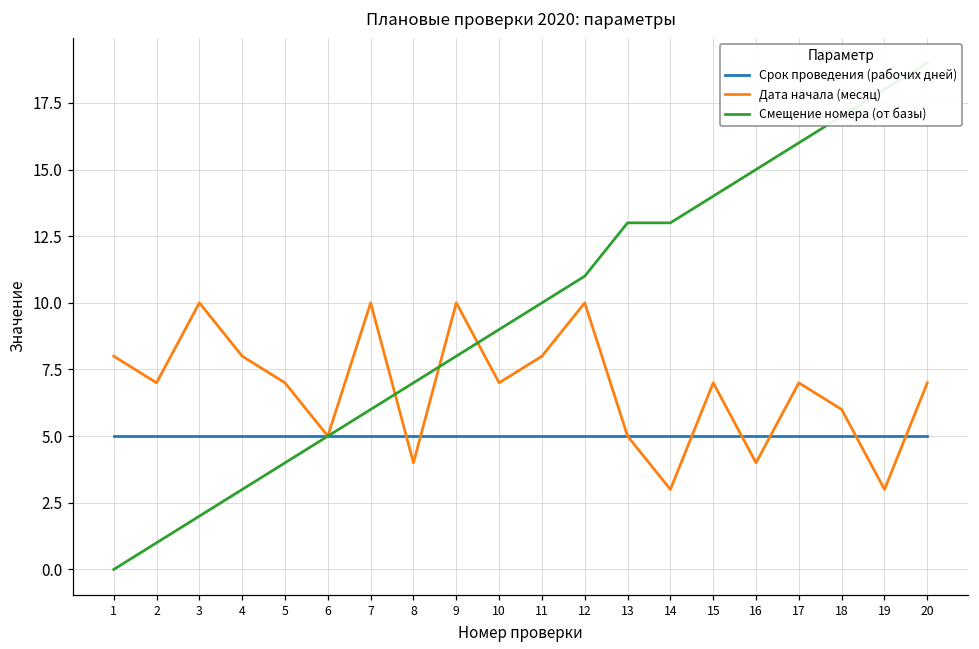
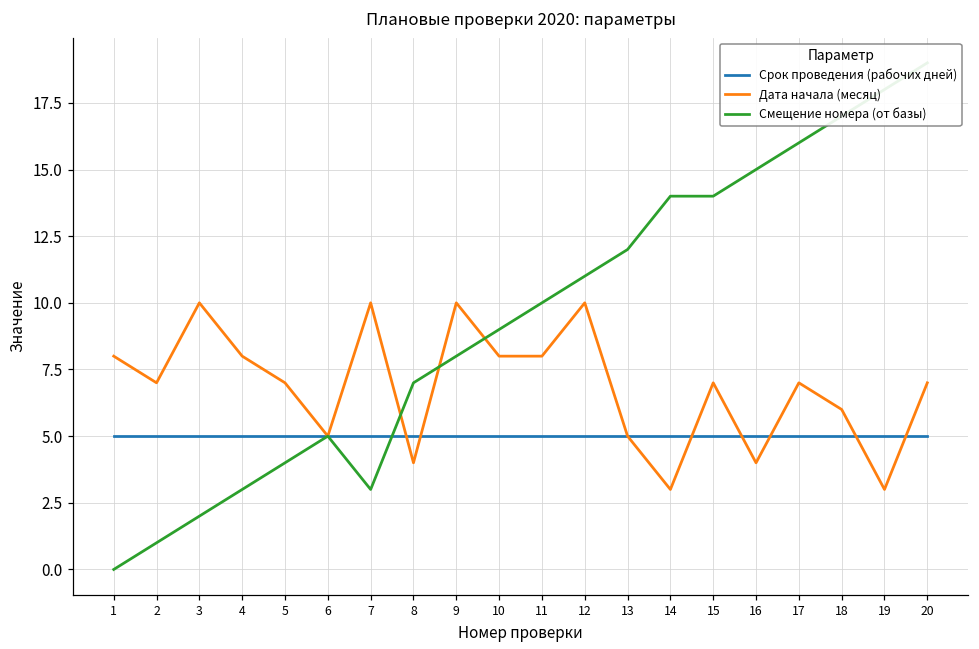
Смещение номера (от базы), 7: 6.0 -> 3.0
Дата начала (месяц), 10: 7 -> 8
Смещение номера (от базы), 13: 13.0 -> 12.0
Смещение номера (от базы), 14: 13.0 -> 14.0
